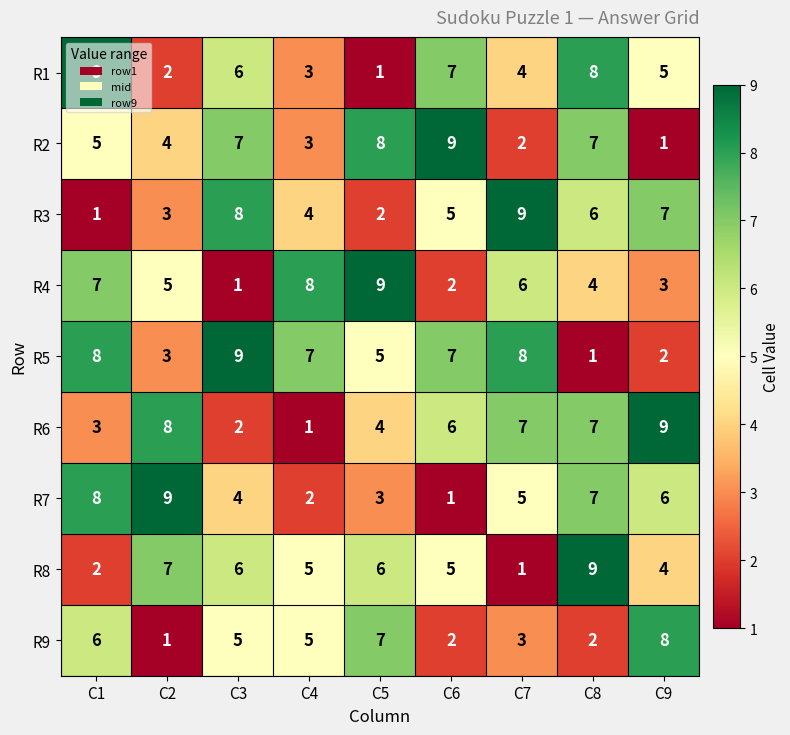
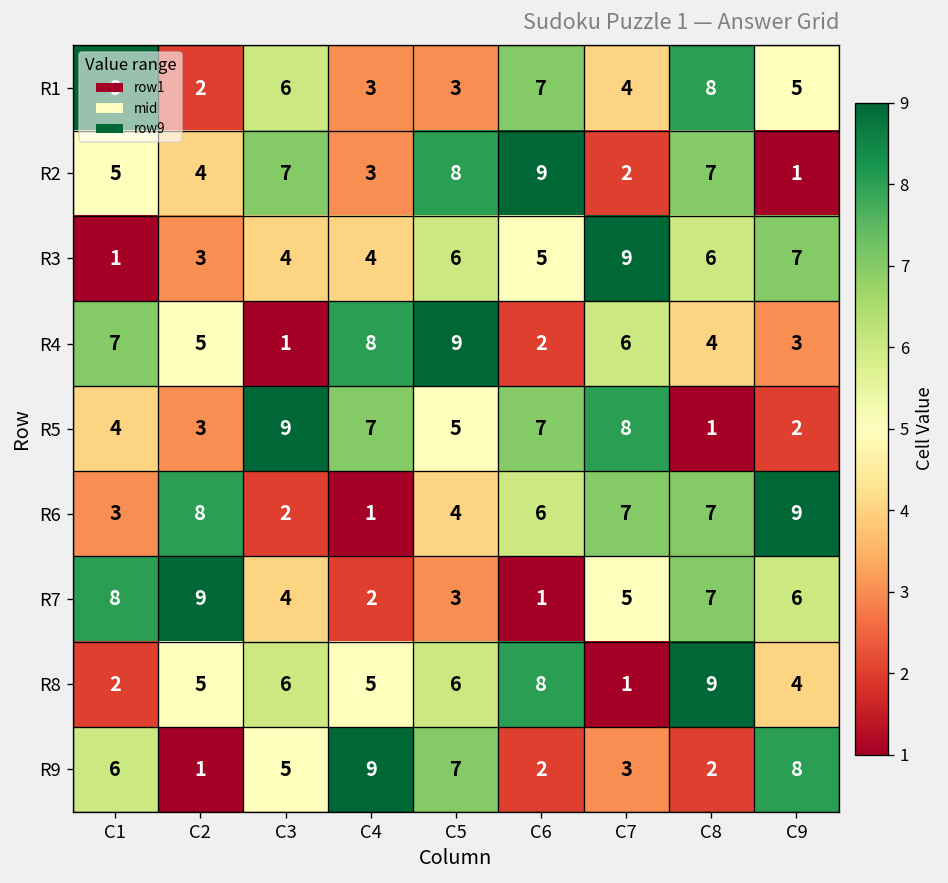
R1, C5: 1 -> 3
R3, C3: 8 -> 4
R3, C5: 2 -> 6
R5, C1: 8 -> 4
R8, C2: 7 -> 5
R8, C6: 5 -> 8
R9, C4: 5 -> 9
